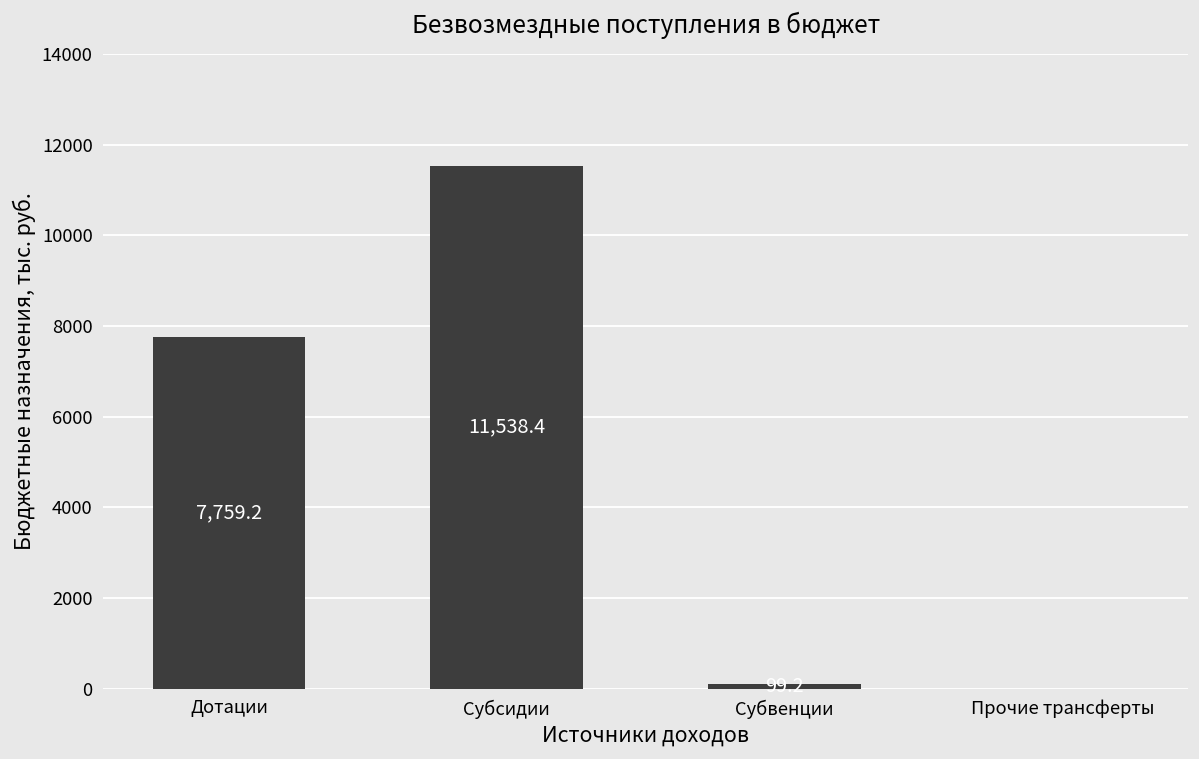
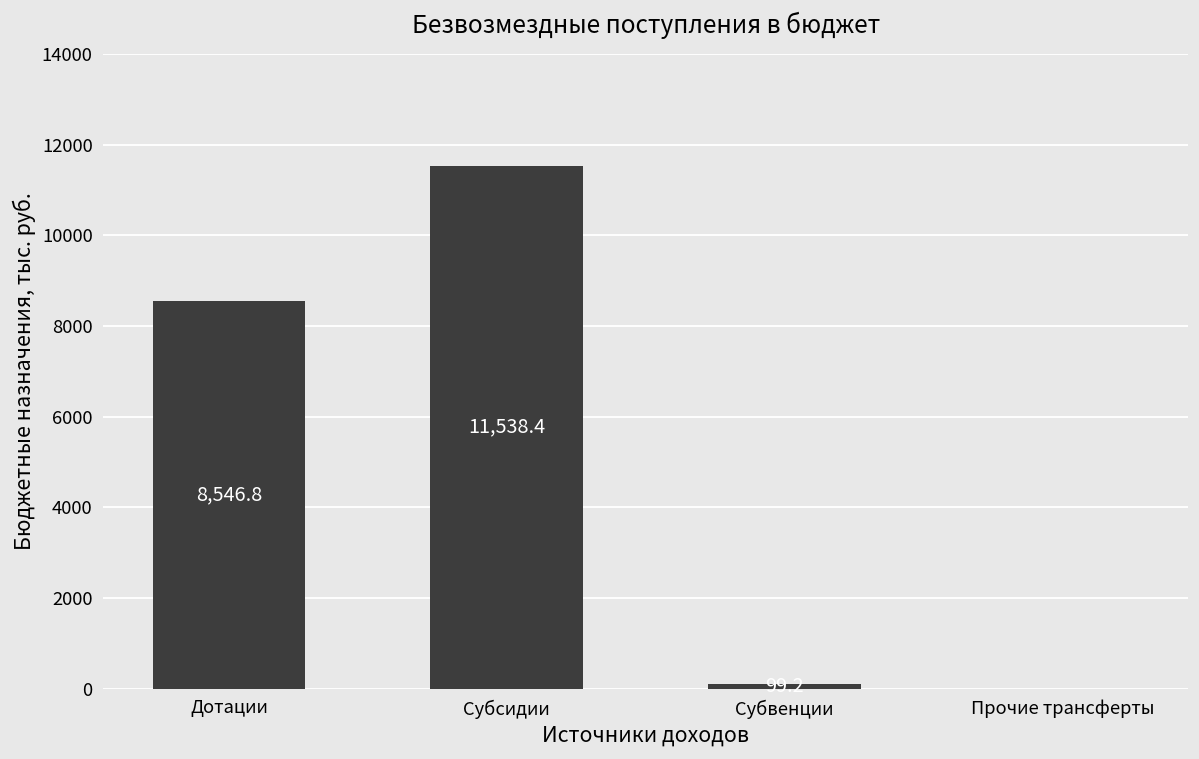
Дотации: 7,759.2 -> 8,546.8
